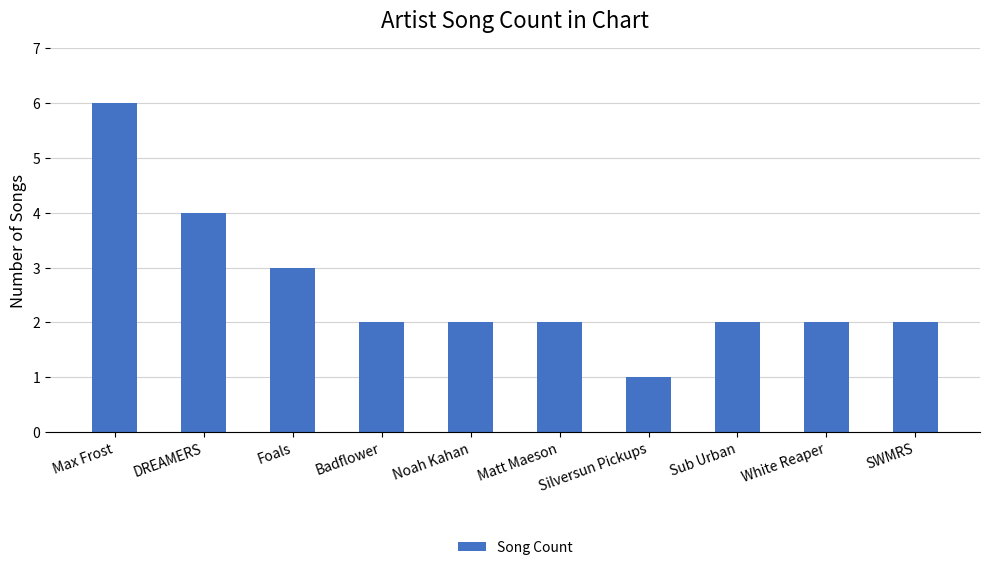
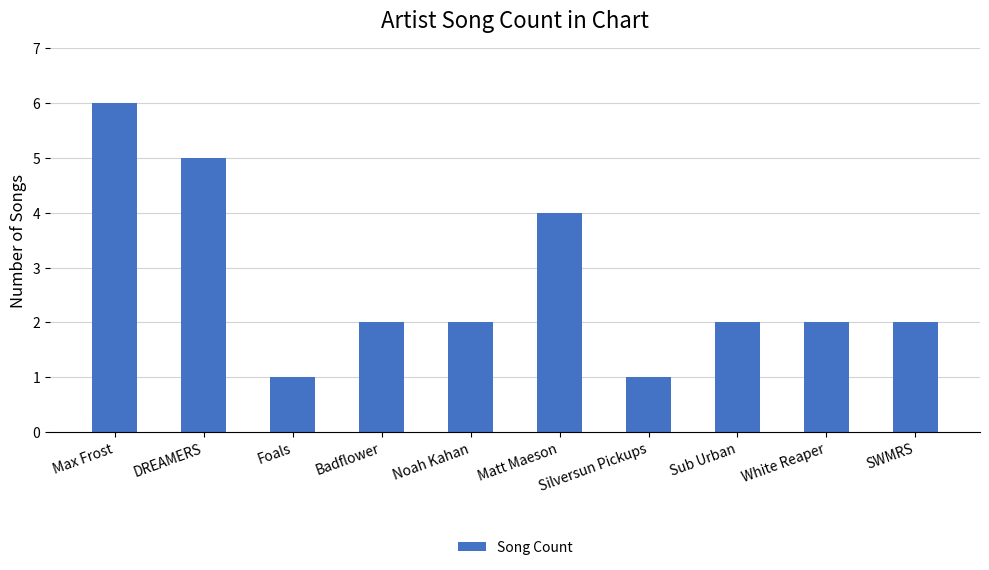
DREAMERS: 4 -> 5
Foals: 3 -> 1
Matt Maeson: 2 -> 4
